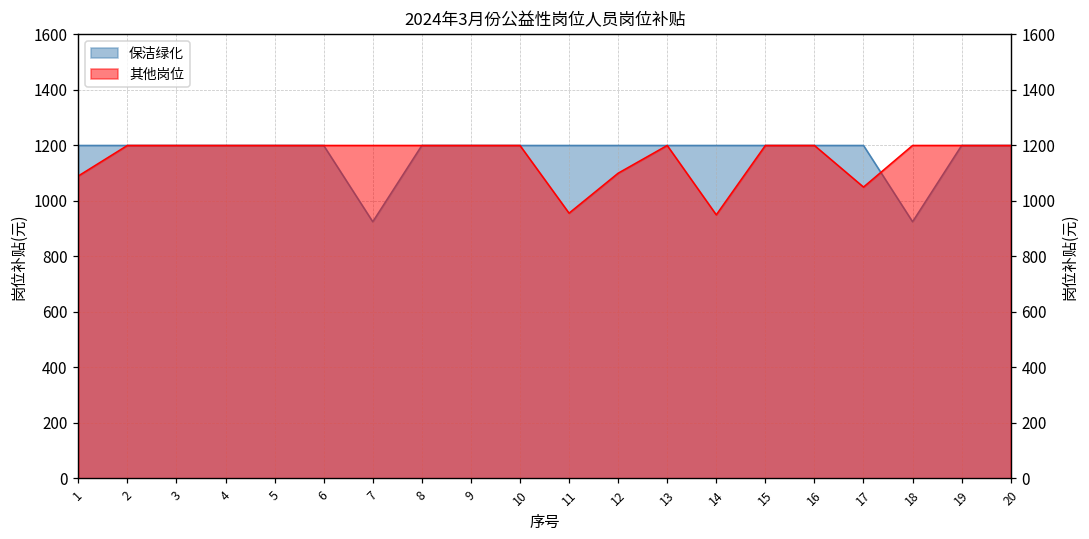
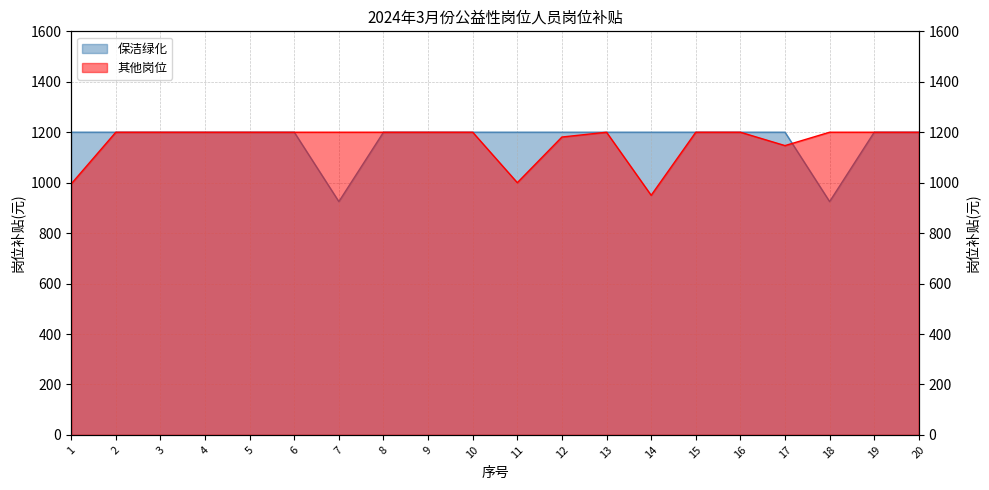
其他岗位, 1: 1090 -> 1000
其他岗位, 11: 960 -> 1000
其他岗位, 12: 1100 -> 1180
其他岗位, 17: 1050 -> 1150
